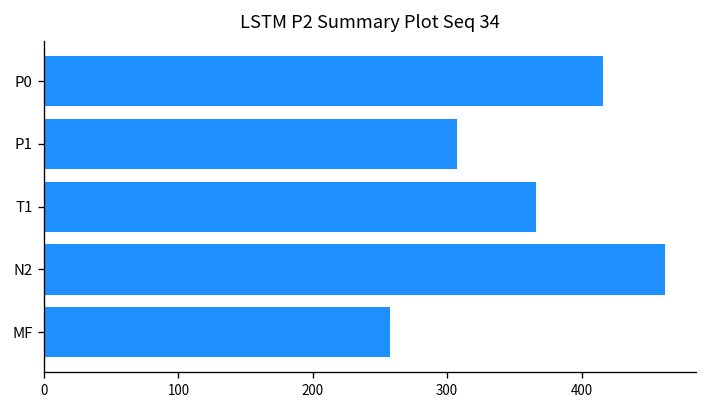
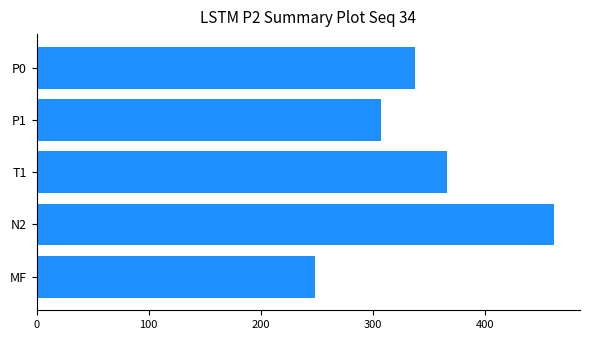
P0: 416 -> 338
MF: 258 -> 249
